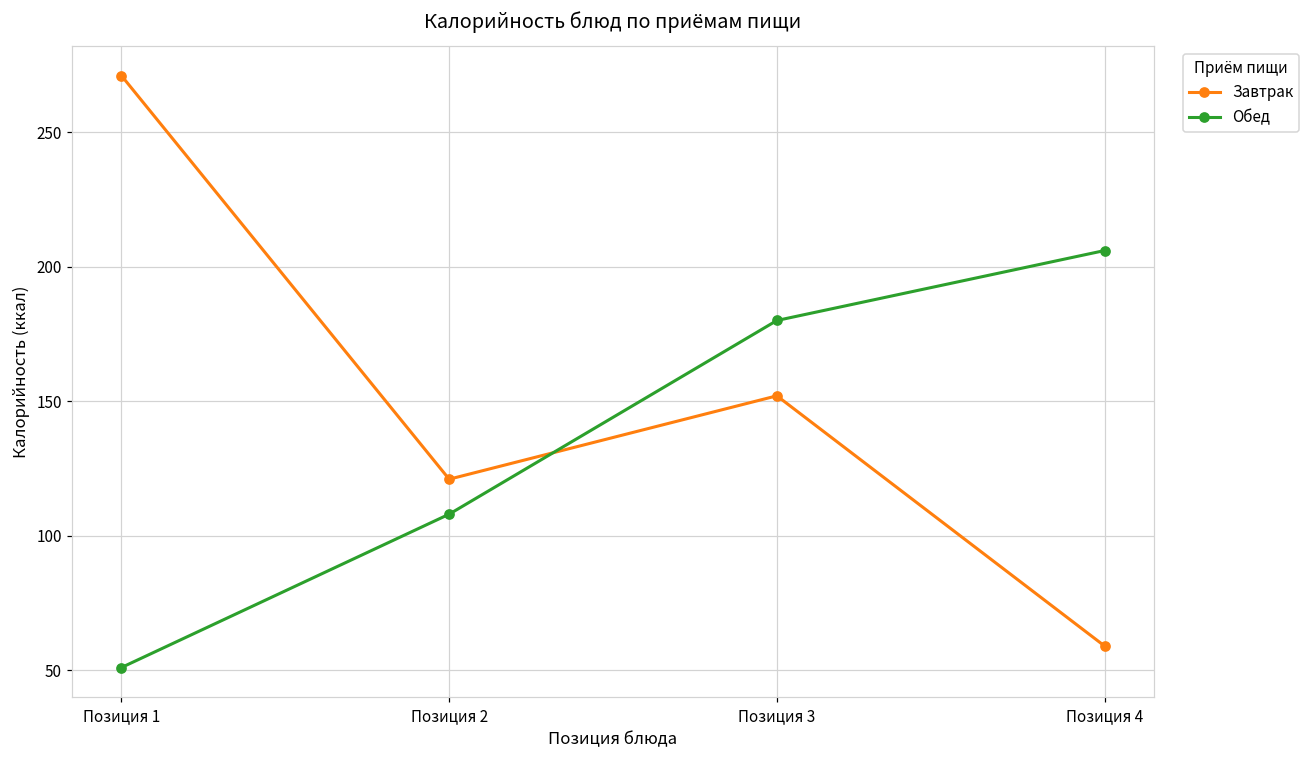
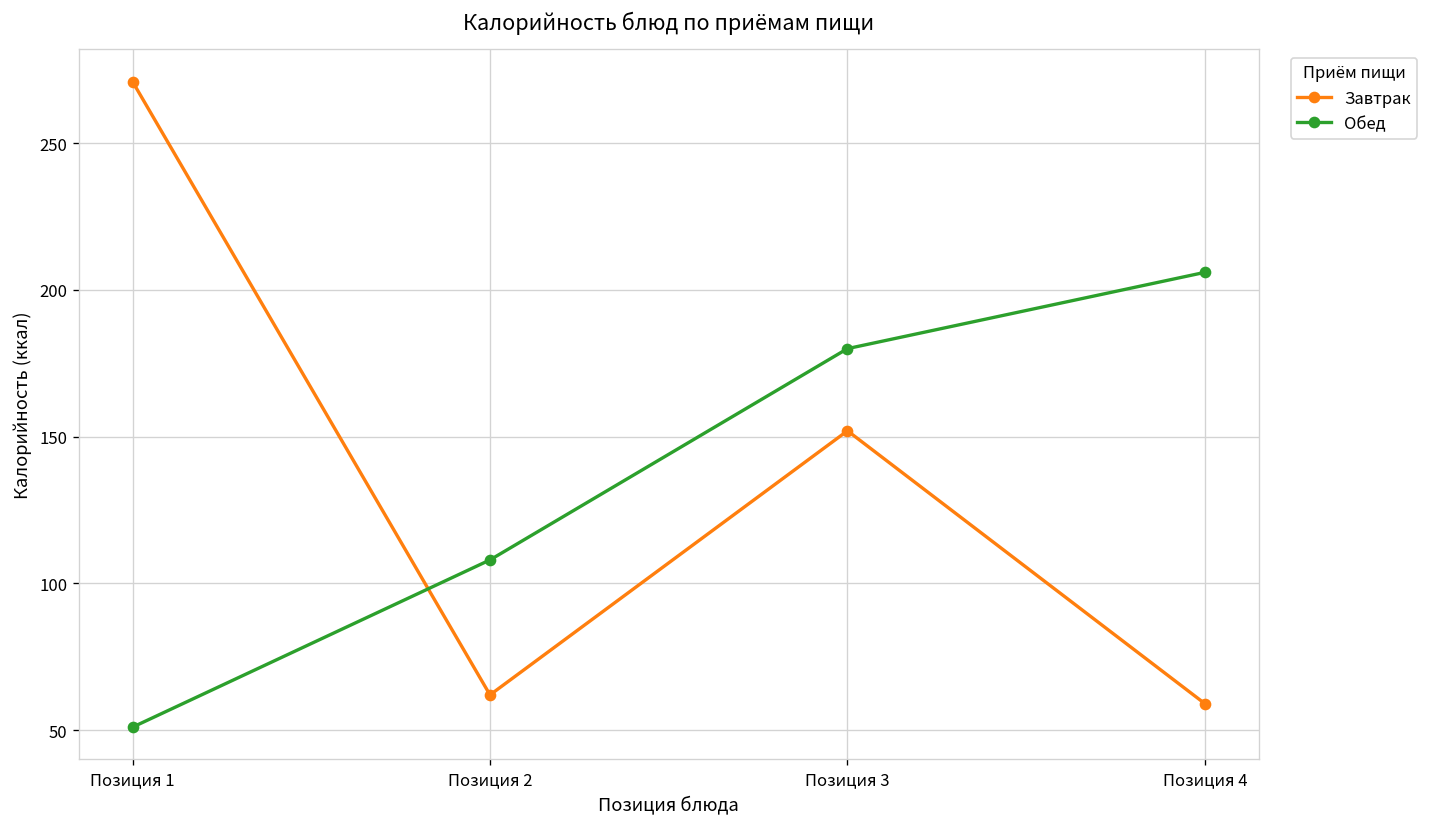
Завтрак, Позиция 2: 121 -> 62
